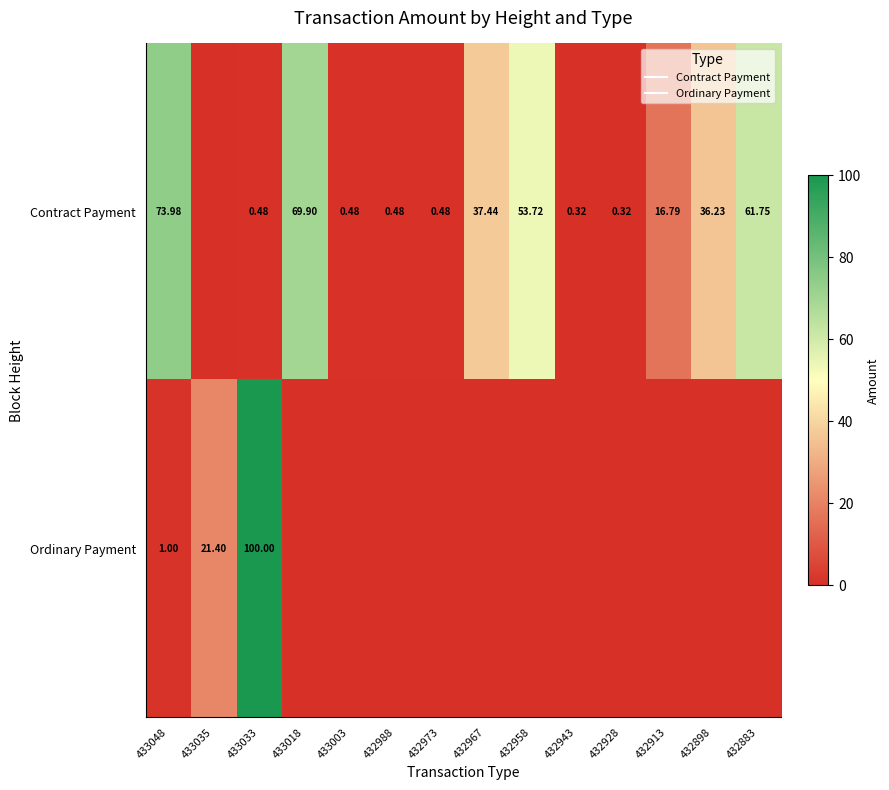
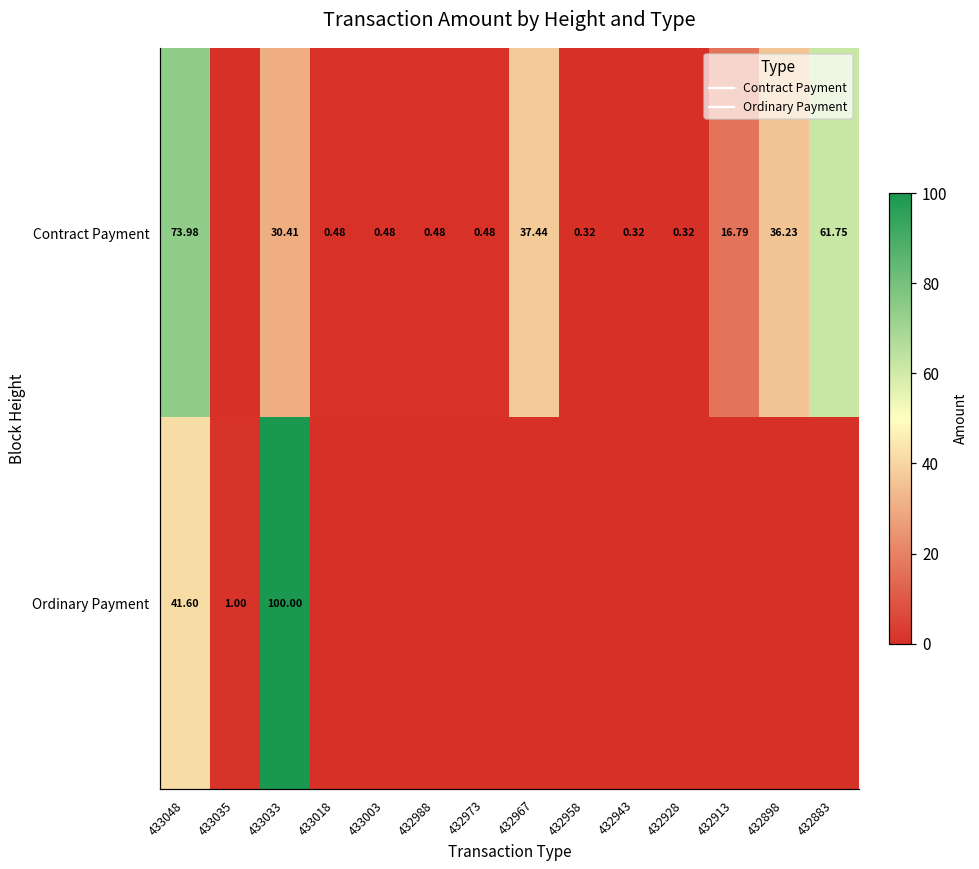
Contract Payment, 433033: 0.48 -> 30.41
Contract Payment, 433018: 69.90 -> 0.48
Contract Payment, 432958: 53.72 -> 0.32
Ordinary Payment, 433048: 1.00 -> 41.60
Ordinary Payment, 433035: 21.40 -> 1.00
